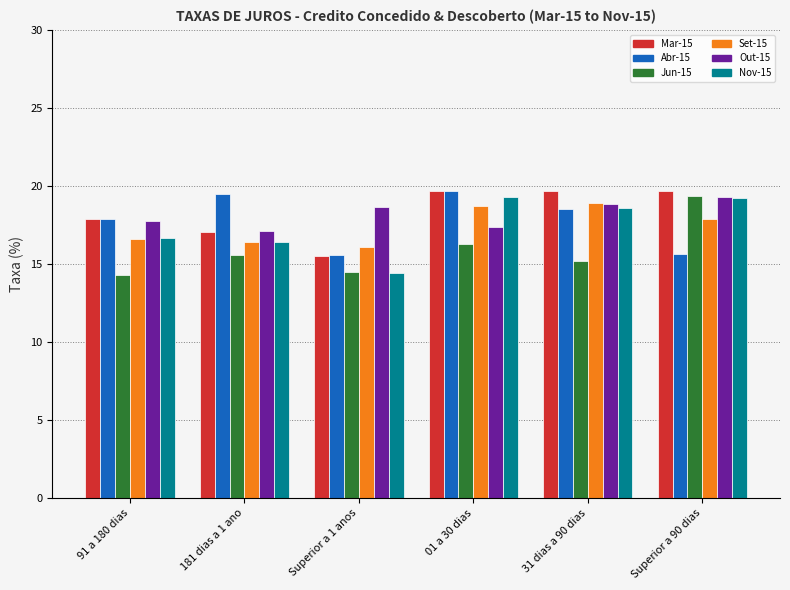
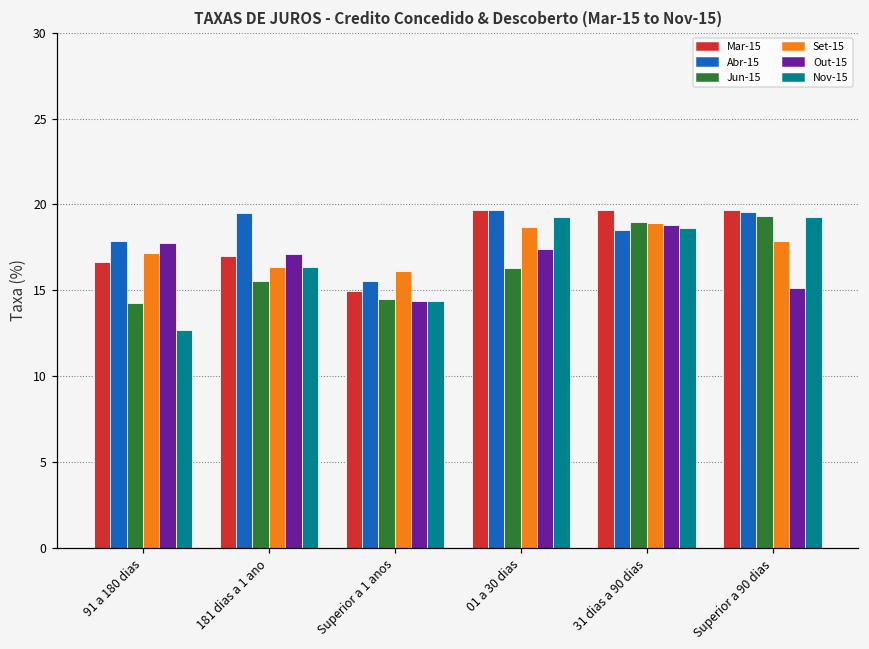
Mar-15, 91 a 180 dias: 17.9 -> 16.6
Set-15, 91 a 180 dias: 16.6 -> 17.2
Nov-15, 91 a 180 dias: 16.6 -> 12.7
Mar-15, Superior a 1 anos: 15.5 -> 15.0
Out-15, Superior a 1 anos: 18.6 -> 14.4
Jun-15, 31 dias a 90 dias: 15.2 -> 19.0
Abr-15, Superior a 90 dias: 15.6 -> 19.6
Out-15, Superior a 90 dias: 19.3 -> 15.1
